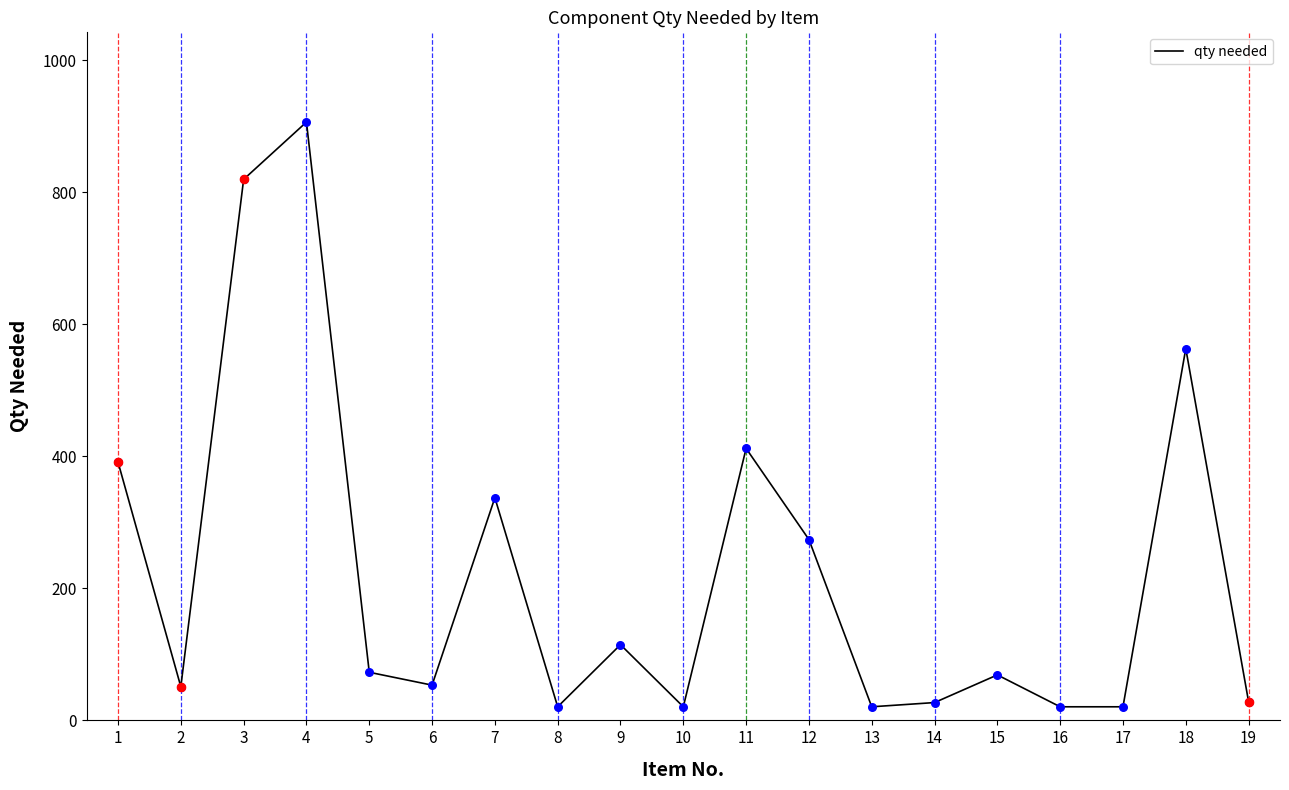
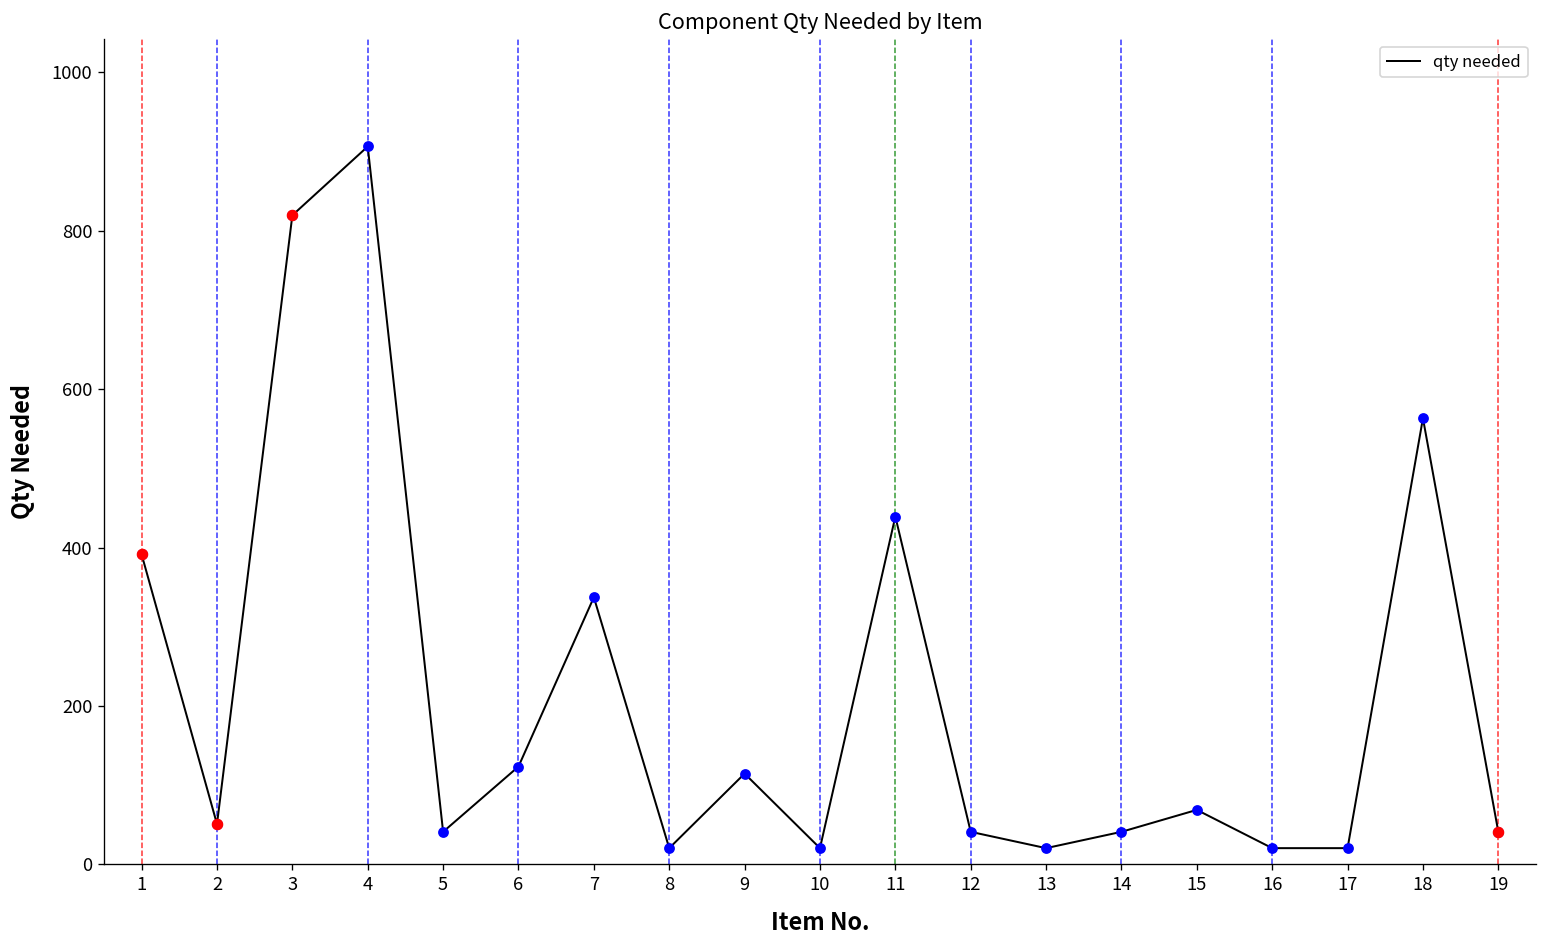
qty needed, 5: 70 -> 40
qty needed, 6: 50 -> 120
qty needed, 11: 410 -> 440
qty needed, 12: 270 -> 40
qty needed, 14: 30 -> 40
qty needed, 19: 30 -> 40
